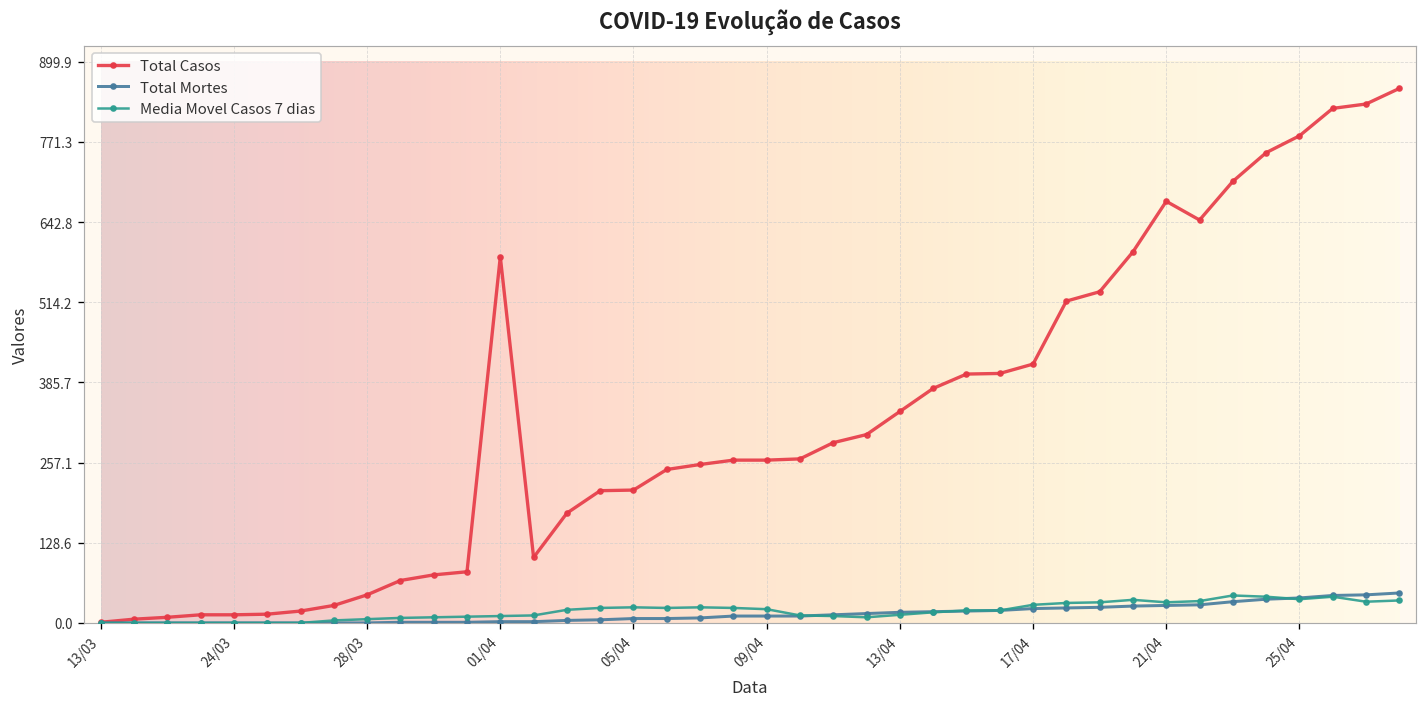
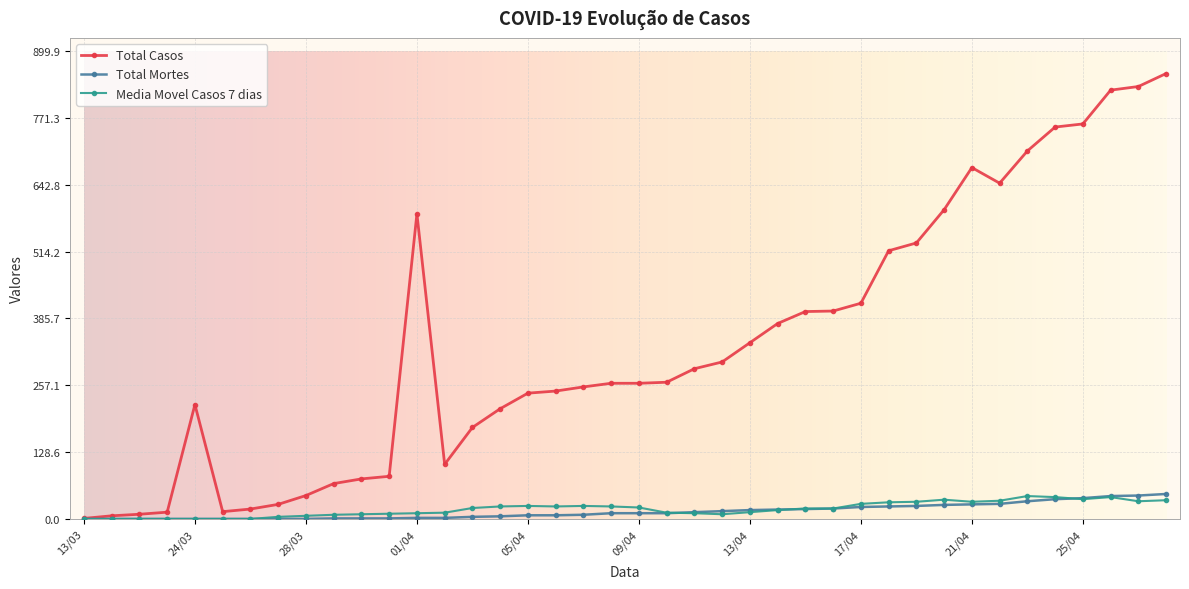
Total Casos, 24/03: 10 -> 220
Total Casos, 05/04: 210 -> 240
Total Casos, 25/04: 780 -> 760
